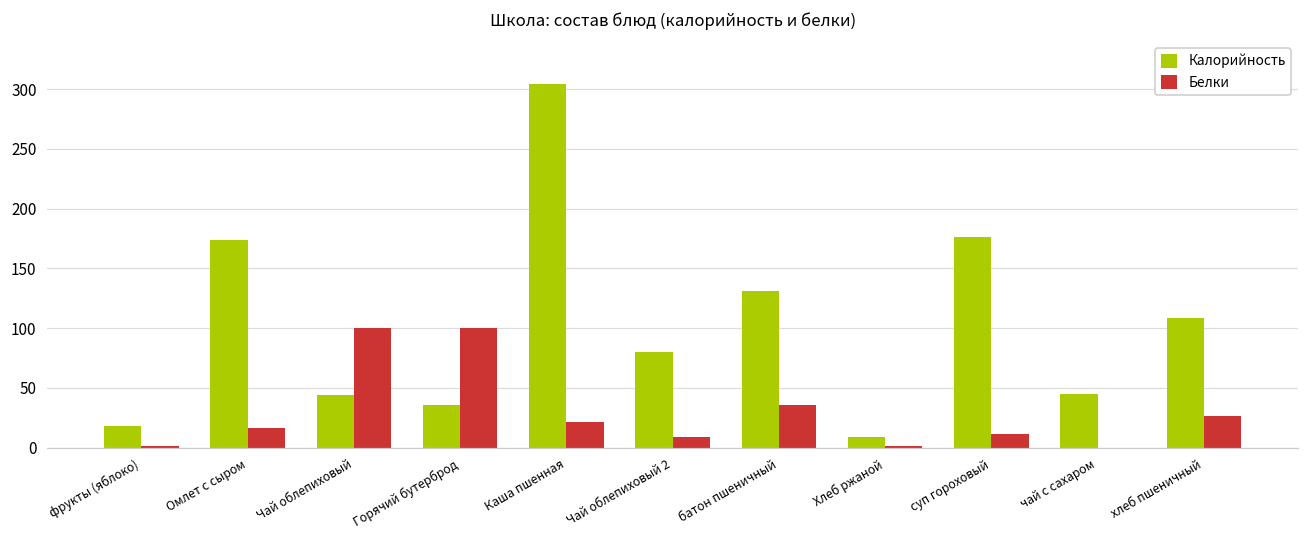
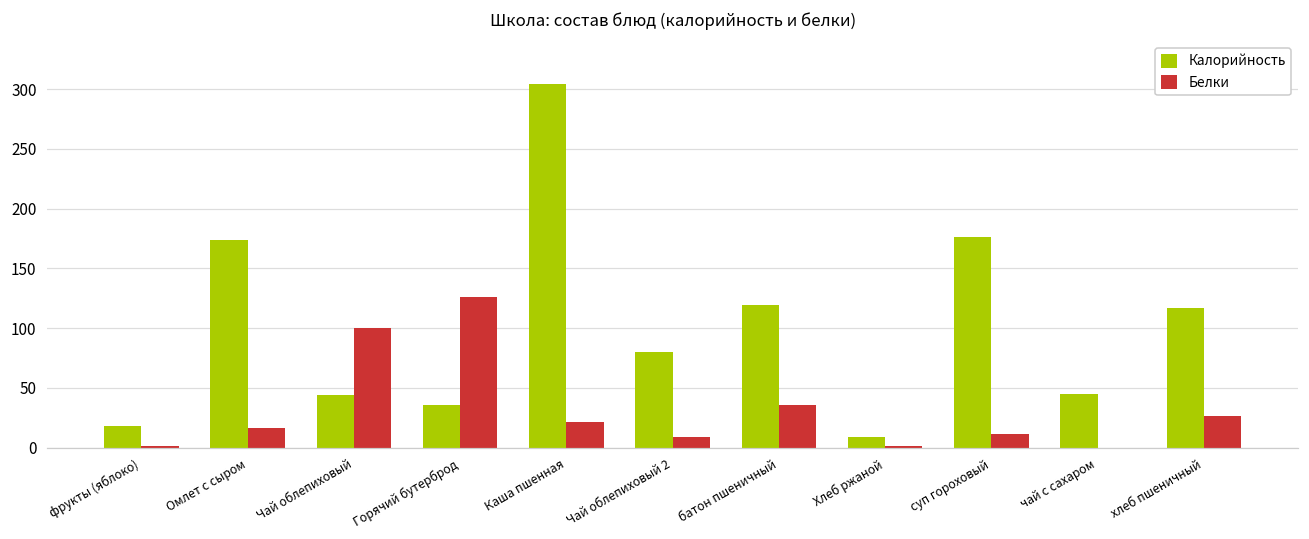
Белки, Горячий бутерброд: 100 -> 126
Калорийность, батон пшеничный: 131 -> 119
Калорийность, хлеб пшеничный: 108 -> 117
